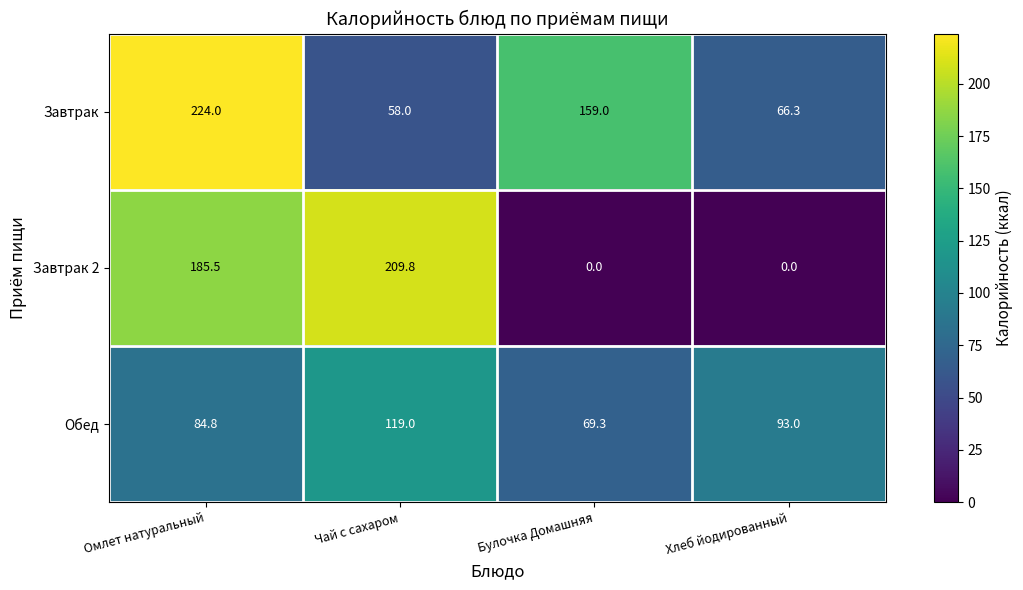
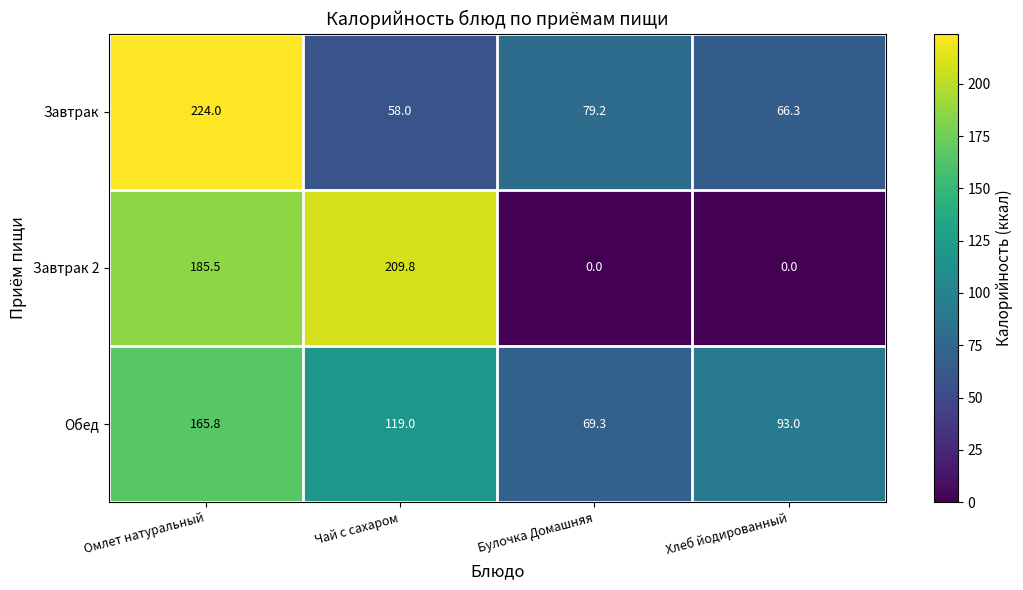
Завтрак, Булочка Домашняя: 159.0 -> 79.2
Обед, Омлет натуральный: 84.8 -> 165.8
